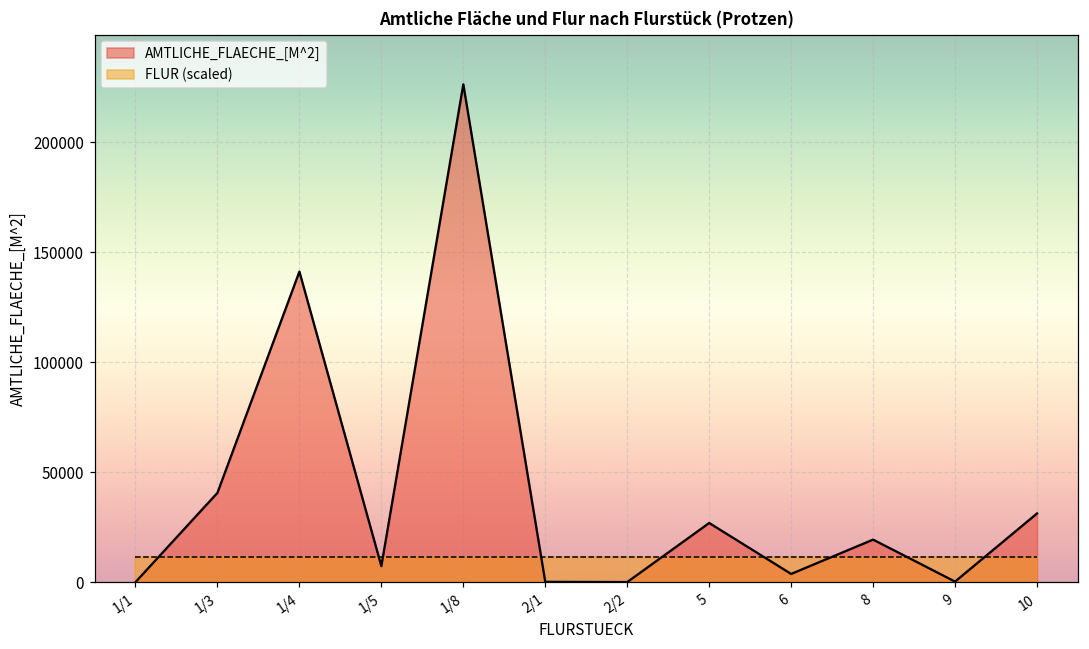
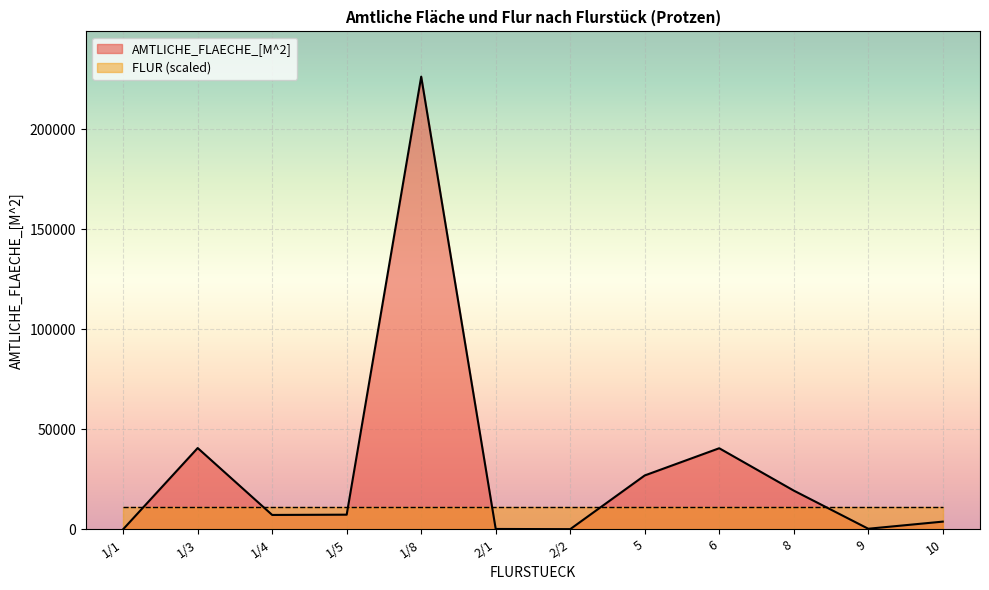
AMTLICHE_FLAECHE_[M^2], 1/4: 141000 -> 7000
AMTLICHE_FLAECHE_[M^2], 6: 4000 -> 41000
AMTLICHE_FLAECHE_[M^2], 10: 31000 -> 4000
